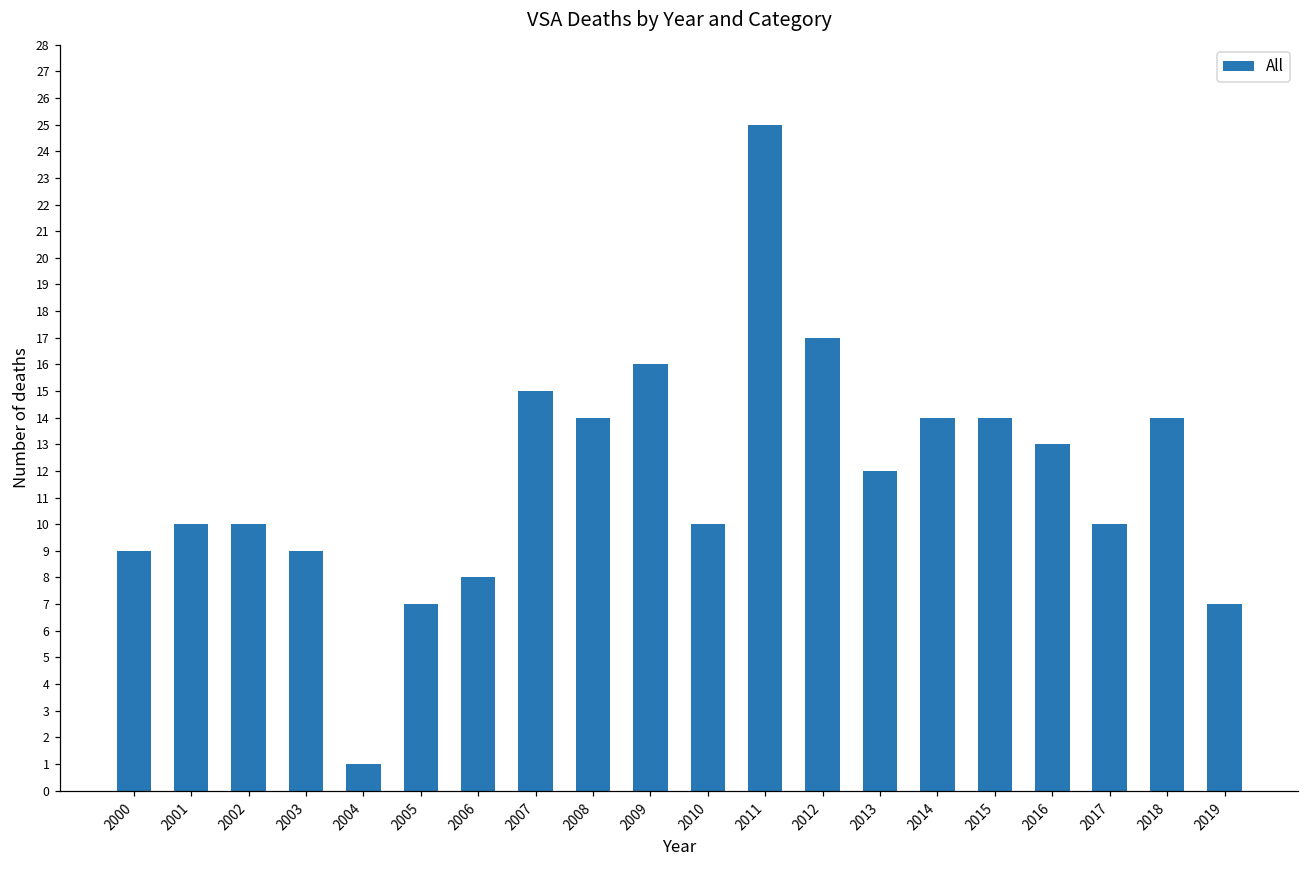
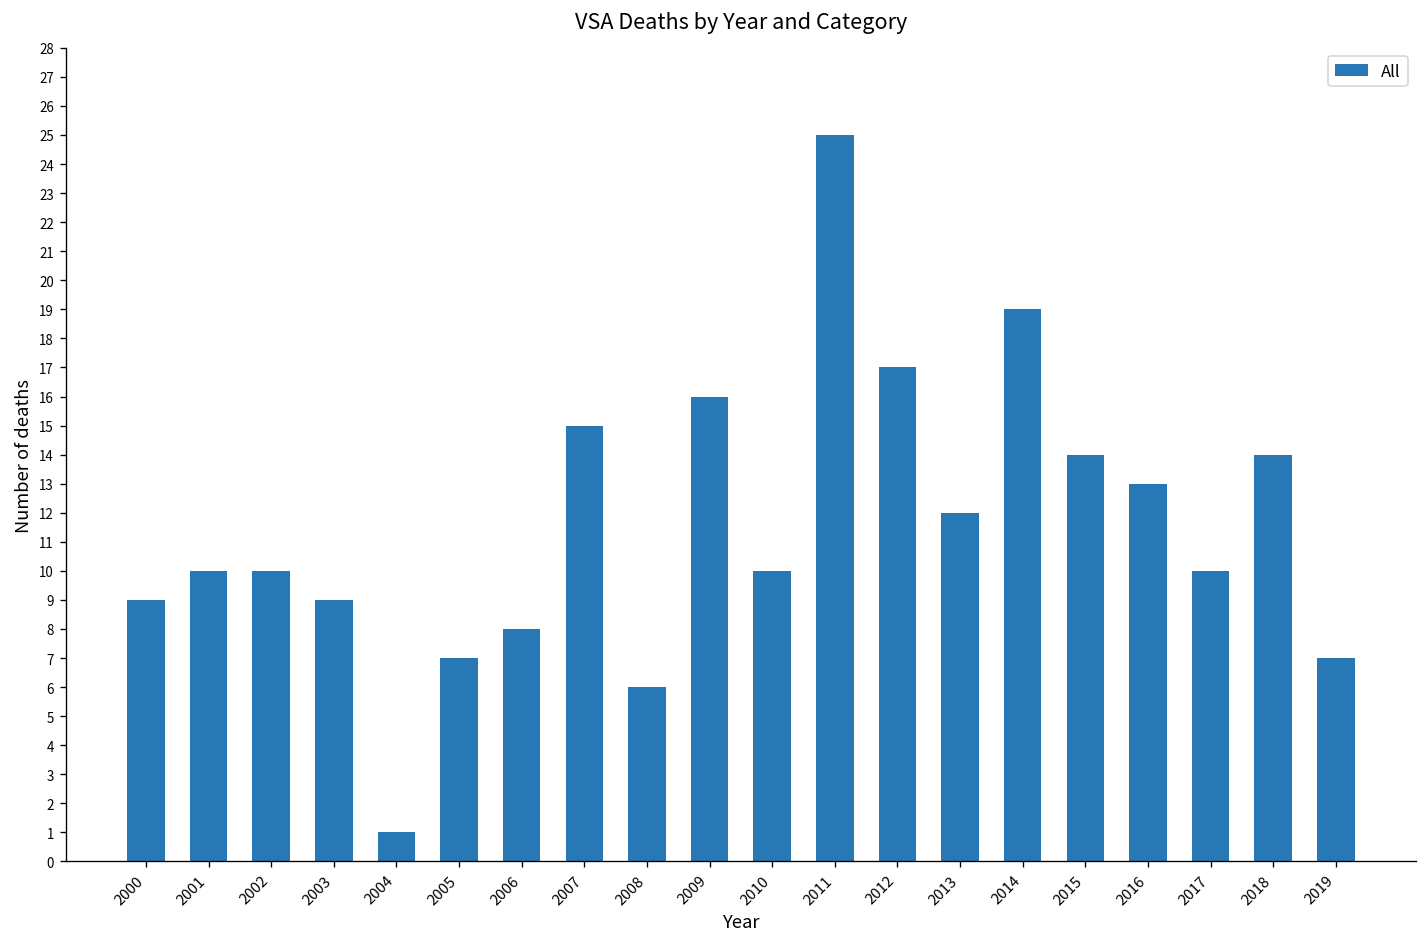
2008: 14 -> 6
2014: 14 -> 19
